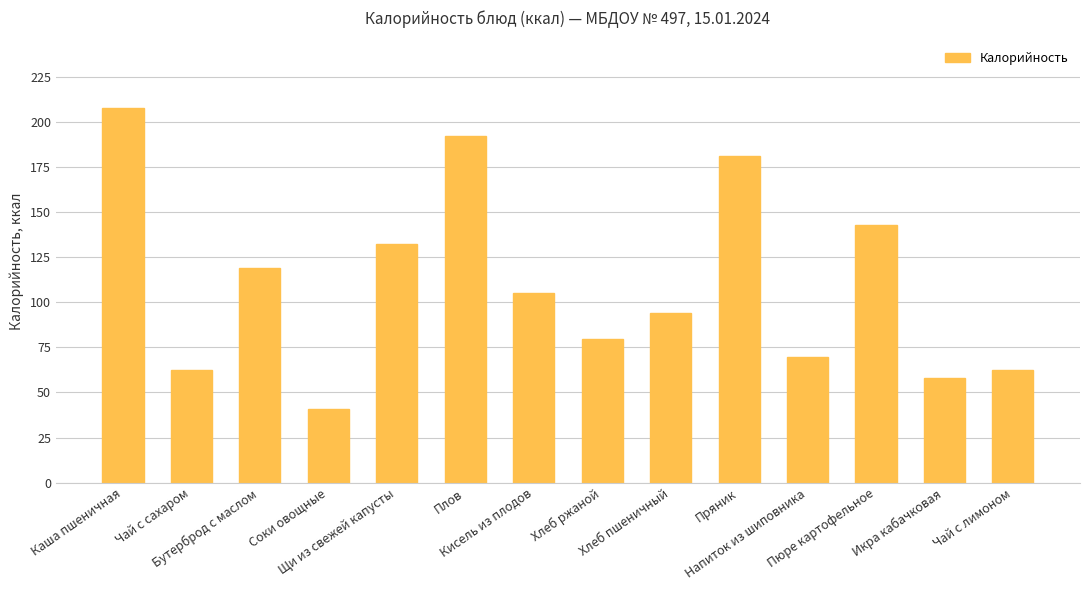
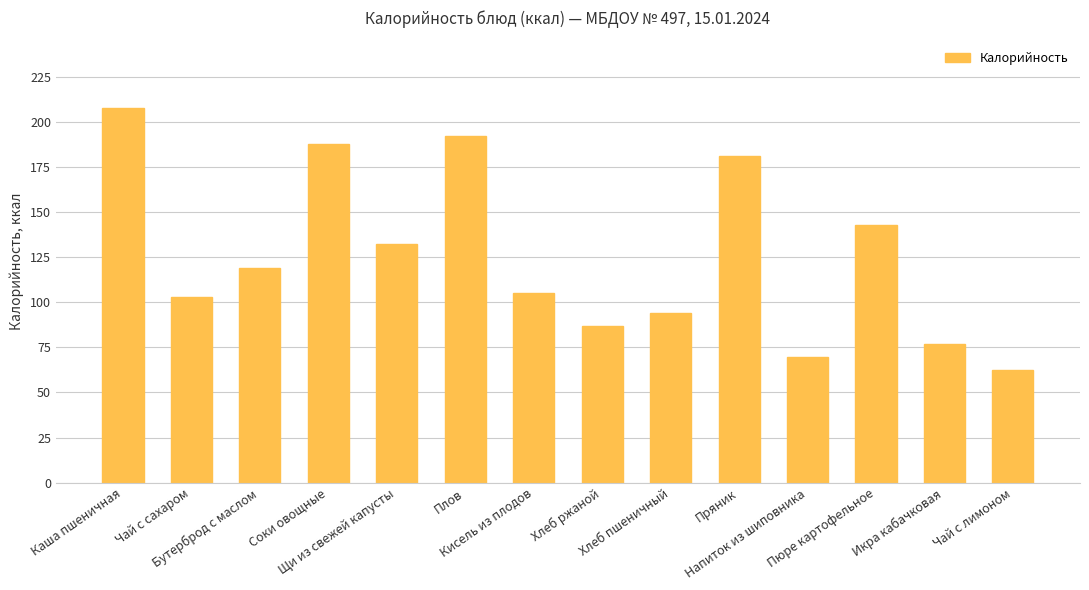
Чай с сахаром: 63 -> 103
Соки овощные: 41 -> 188
Хлеб ржаной: 80 -> 87
Икра кабачковая: 58 -> 77
